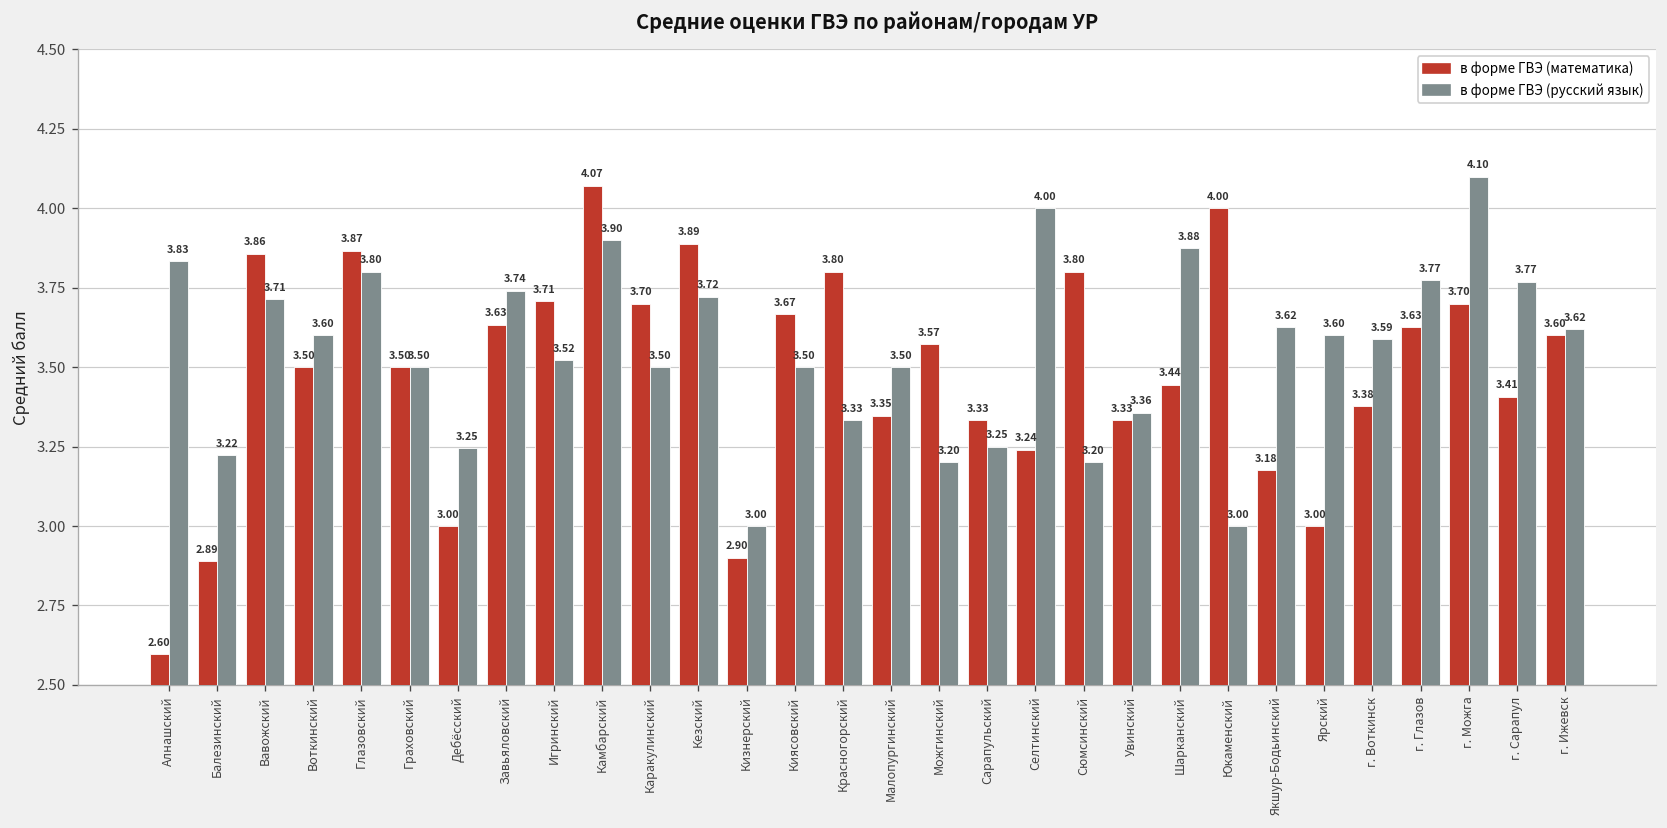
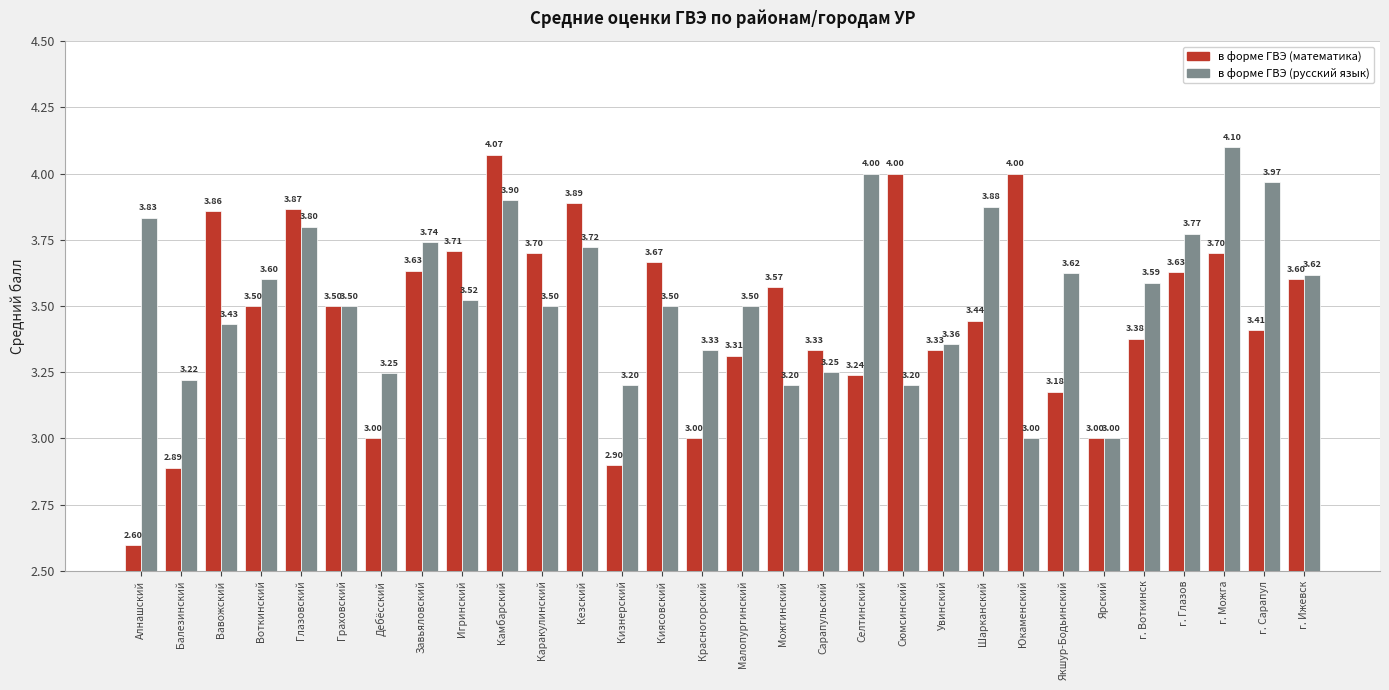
в форме ГВЭ (русский язык), Вавожский: 3.71 -> 3.43
в форме ГВЭ (русский язык), Кизнерский: 3.00 -> 3.20
в форме ГВЭ (математика), Красногорский: 3.80 -> 3.00
в форме ГВЭ (математика), Малопургинский: 3.35 -> 3.31
в форме ГВЭ (математика), Сюмсинский: 3.80 -> 4.00
в форме ГВЭ (русский язык), Ярский: 3.60 -> 3.00
в форме ГВЭ (русский язык), г. Сарапул: 3.77 -> 3.97
